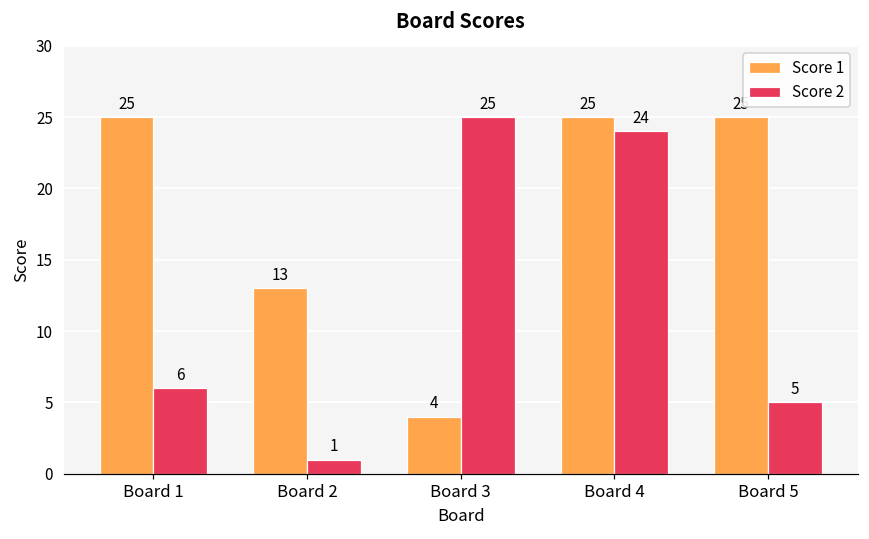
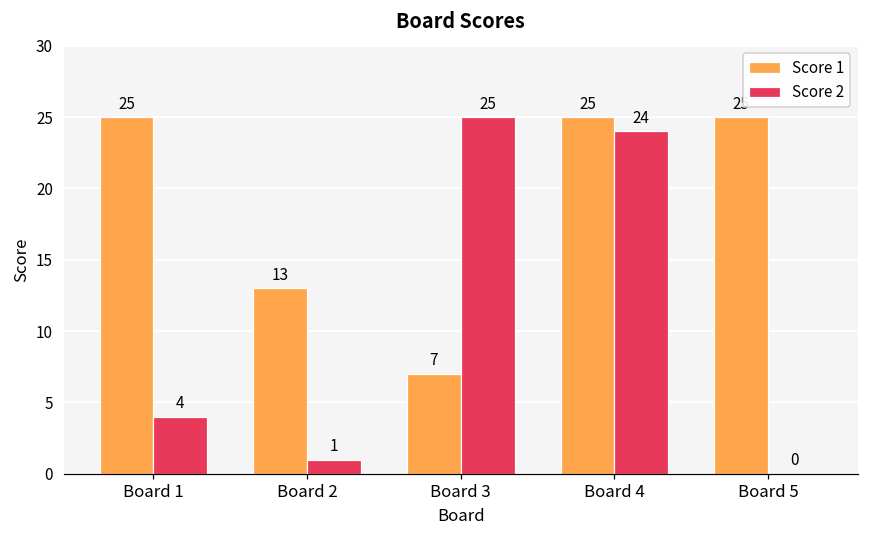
Score 2, Board 1: 6 -> 4
Score 1, Board 3: 4 -> 7
Score 2, Board 5: 5 -> 0
